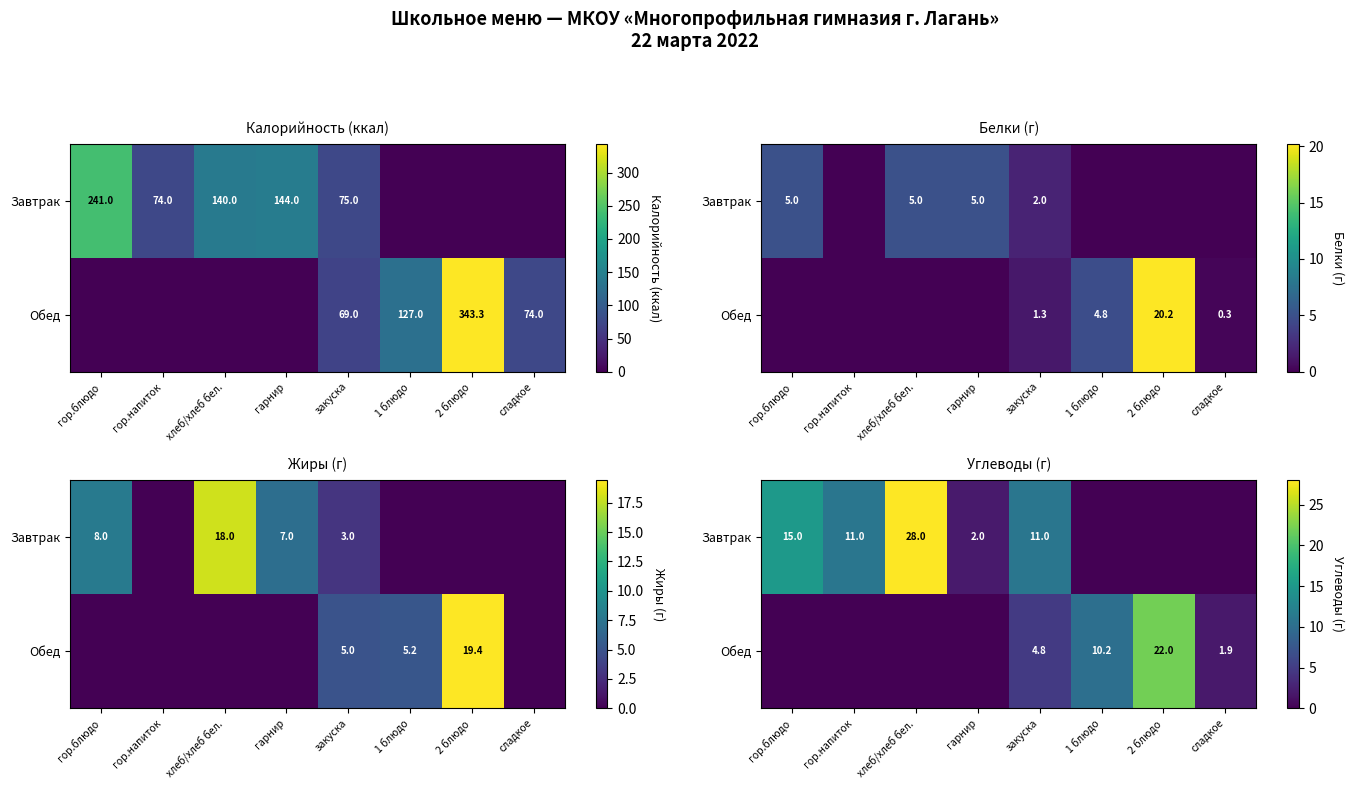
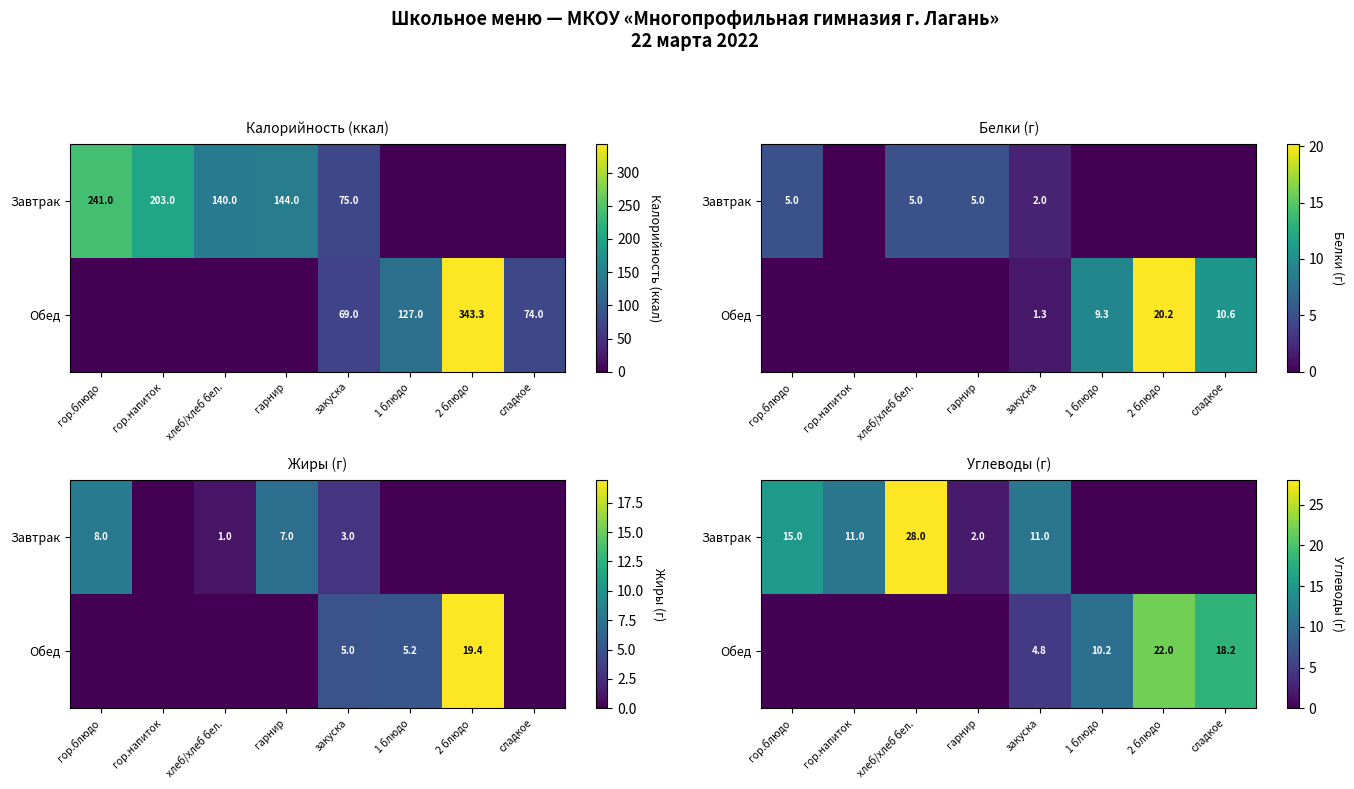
Калорийность (ккал), Завтрак, гор.напиток: 74.0 -> 203.0
Белки (г), Обед, 1 блюдо: 4.8 -> 9.3
Белки (г), Обед, сладкое: 0.3 -> 10.6
Жиры (г), Завтрак, хлеб/хлеб бел.: 18.0 -> 1.0
Углеводы (г), Обед, сладкое: 1.9 -> 18.2
